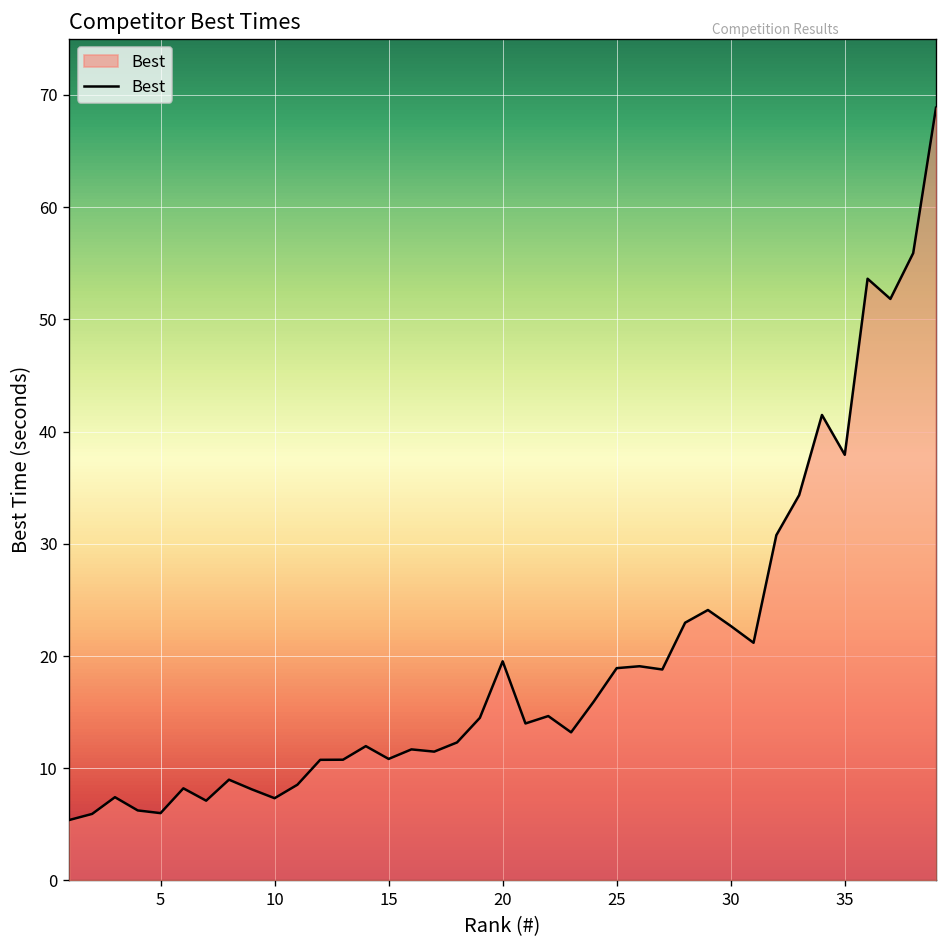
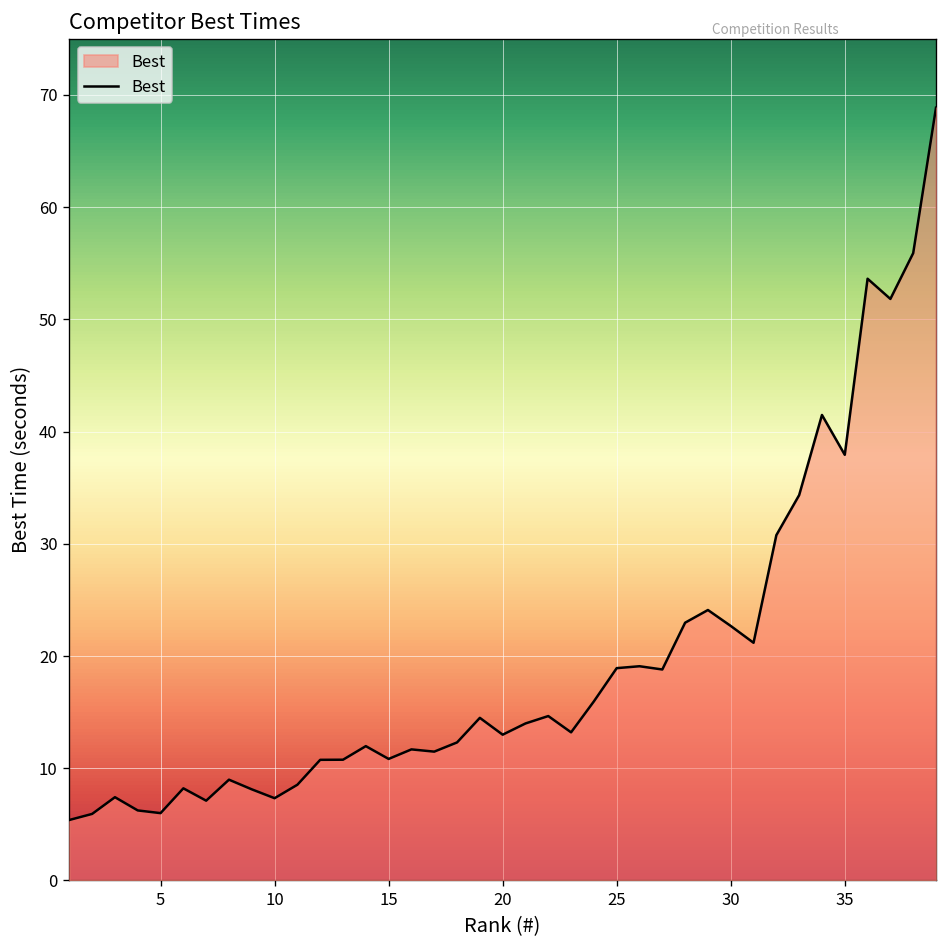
20: 20 -> 13
